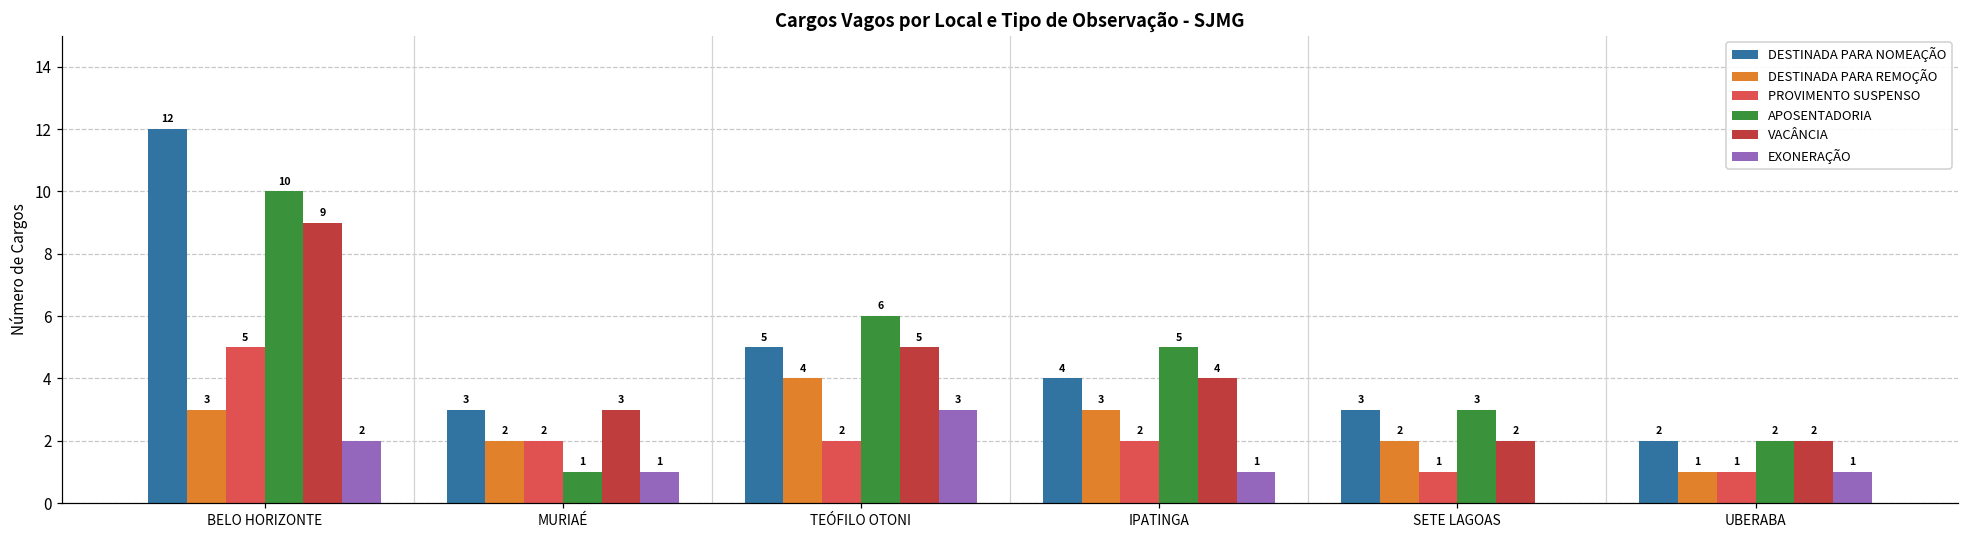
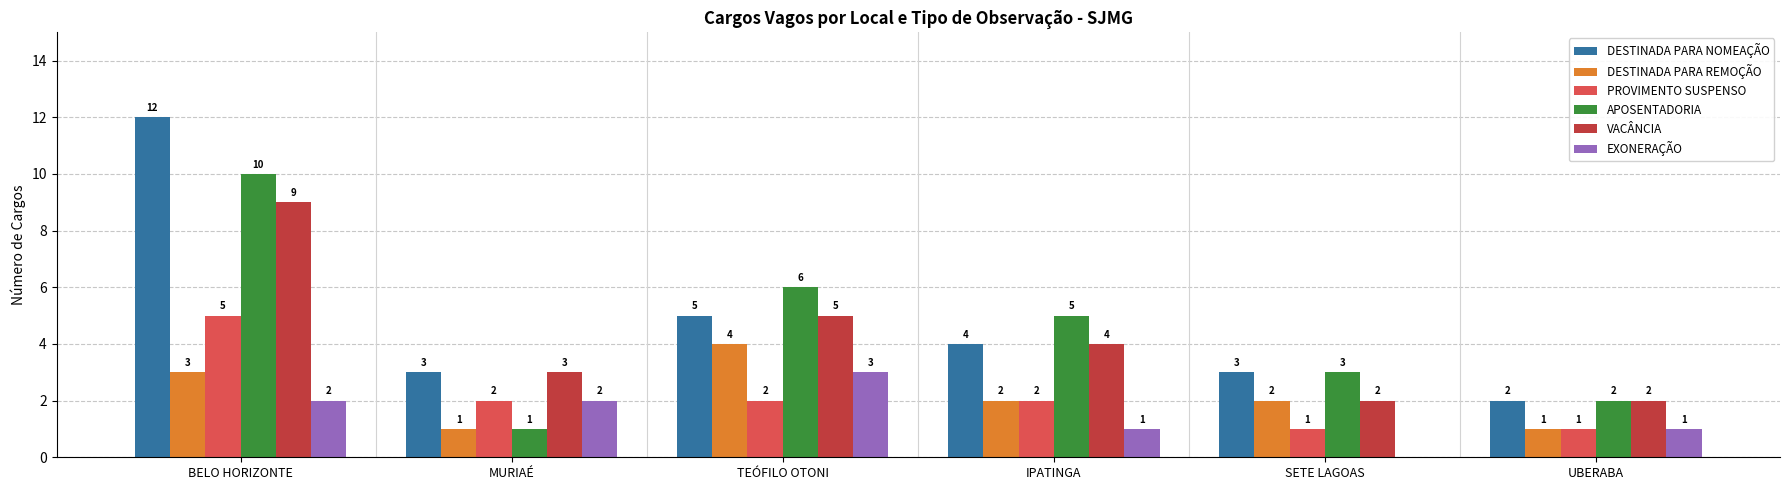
DESTINADA PARA REMOÇÃO, MURIAÉ: 2 -> 1
EXONERAÇÃO, MURIAÉ: 1 -> 2
DESTINADA PARA REMOÇÃO, IPATINGA: 3 -> 2
